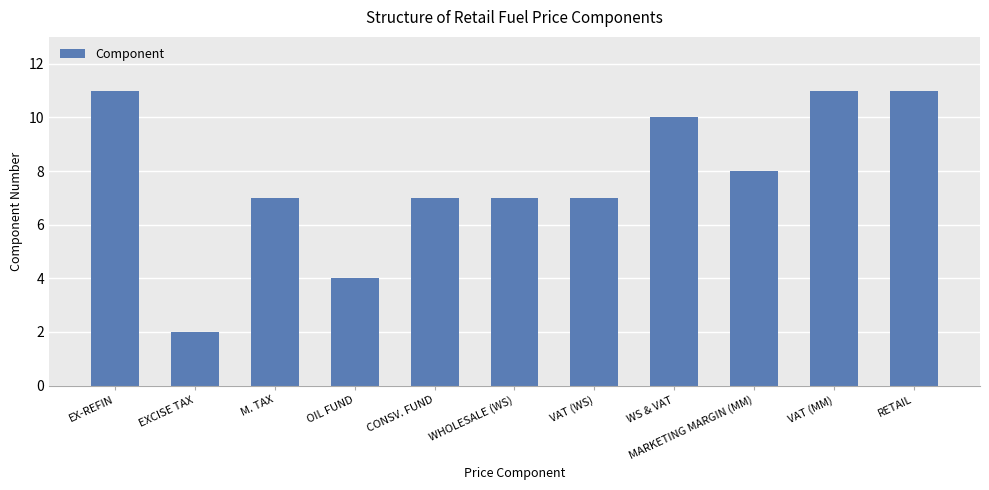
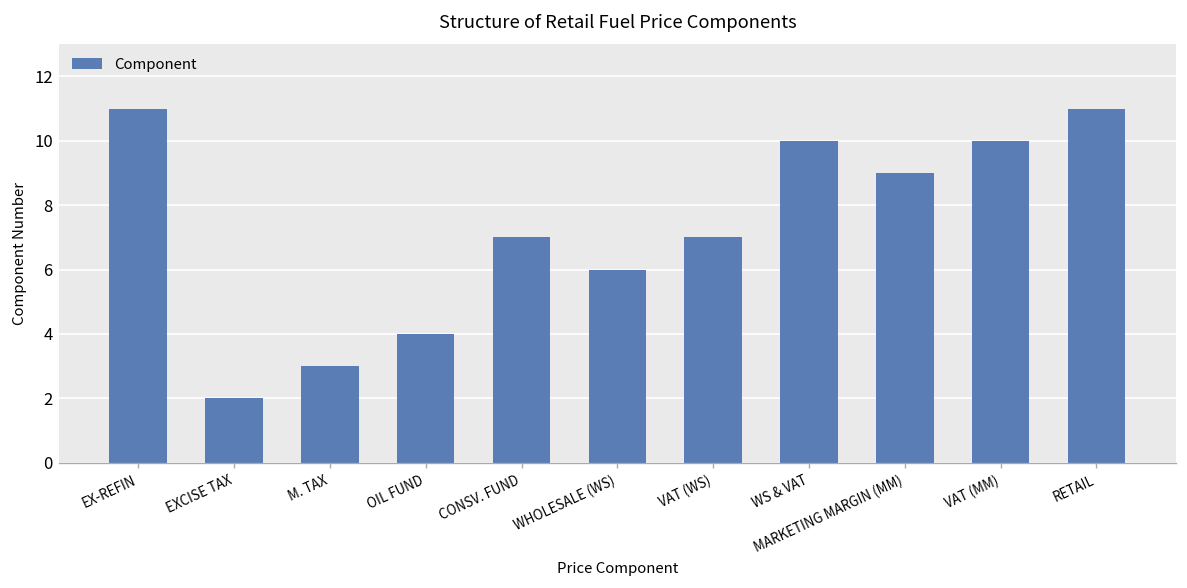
M. TAX: 7 -> 3
WHOLESALE (WS): 7 -> 6
MARKETING MARGIN (MM): 8 -> 9
VAT (MM): 11 -> 10
